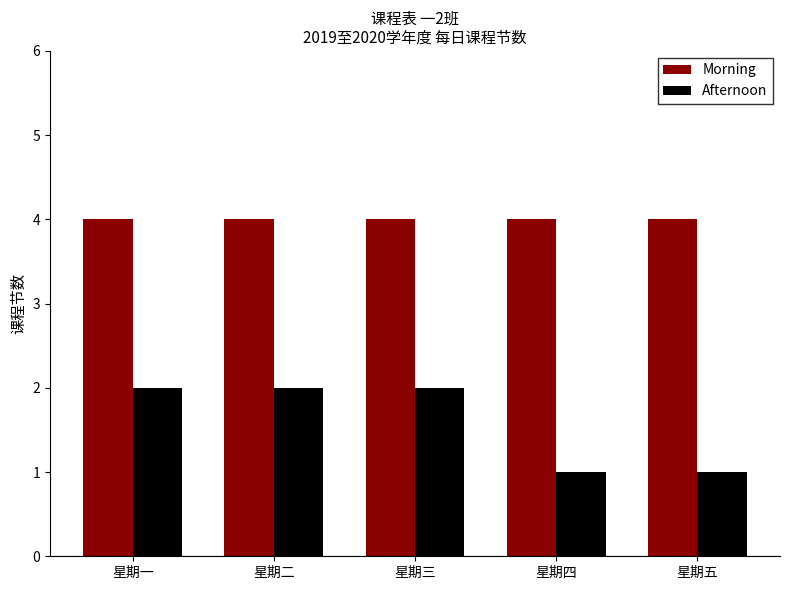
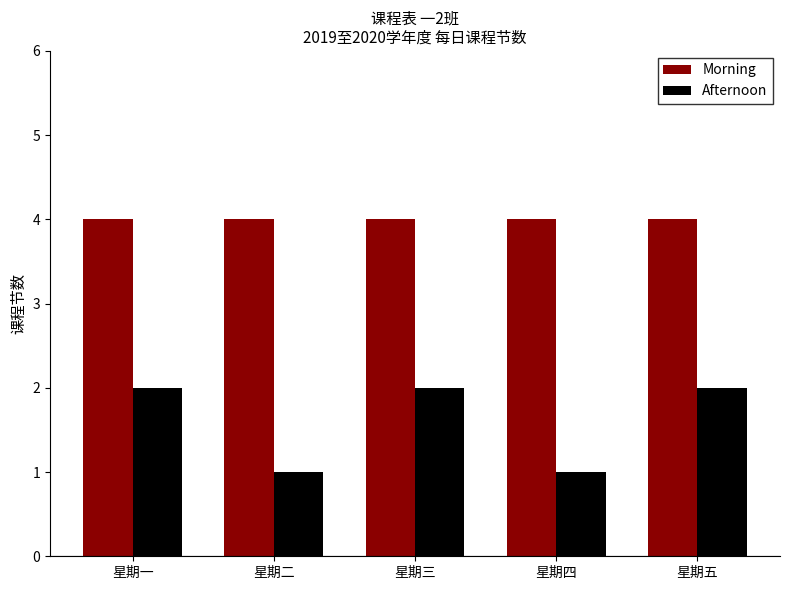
Afternoon, 星期二: 2 -> 1
Afternoon, 星期五: 1 -> 2
